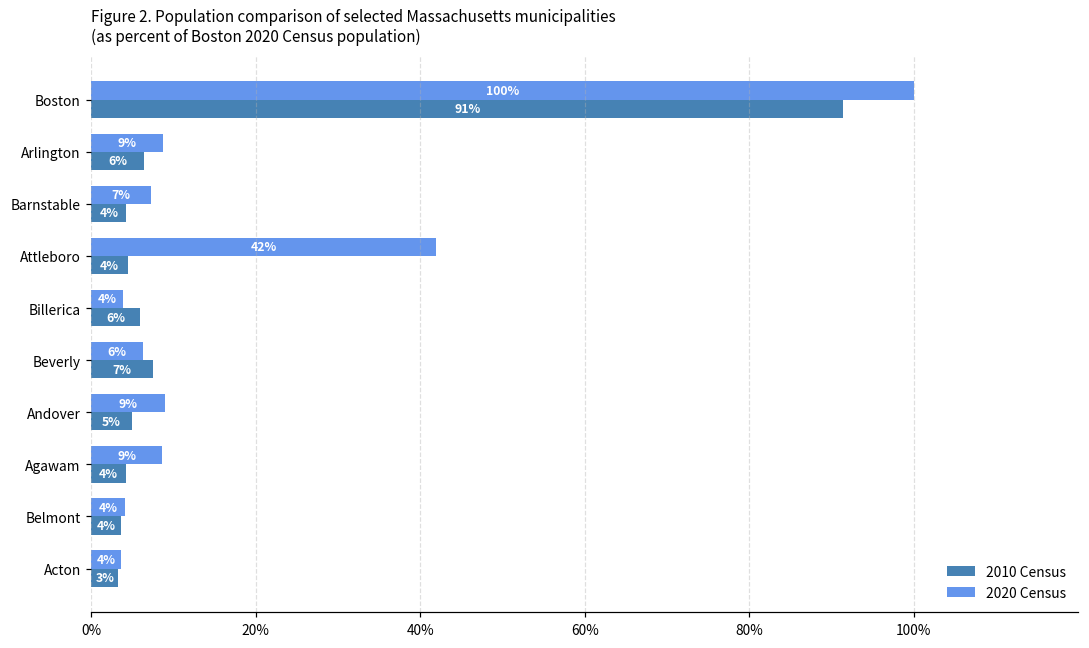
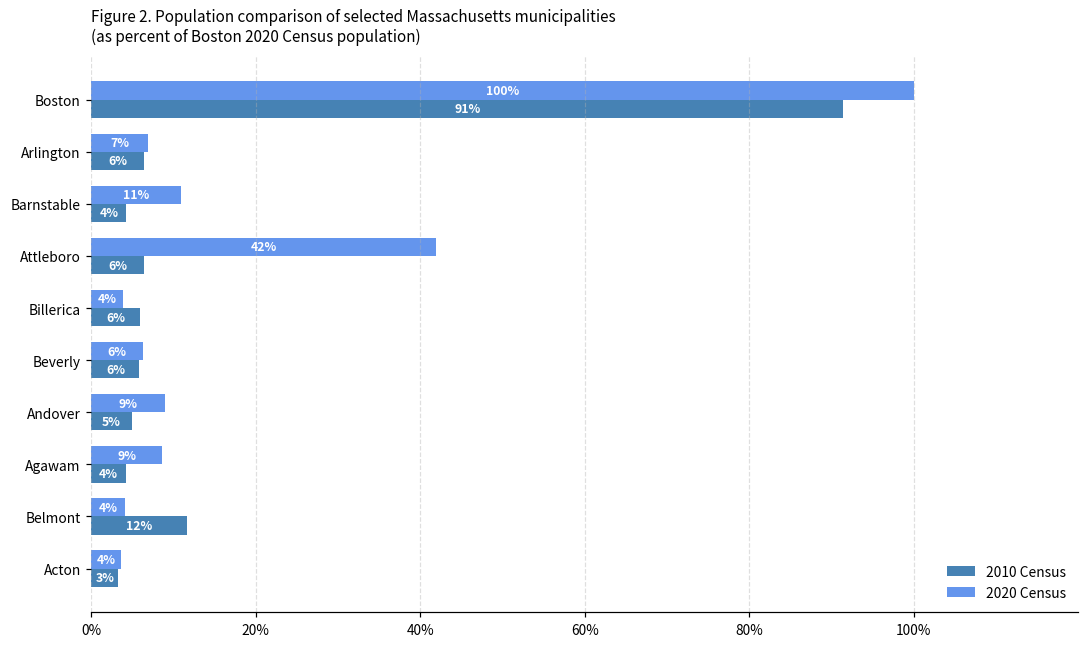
2020 Census, Arlington: 9% -> 7%
2020 Census, Barnstable: 7% -> 11%
2010 Census, Attleboro: 4% -> 6%
2010 Census, Beverly: 7% -> 6%
2010 Census, Belmont: 4% -> 12%
